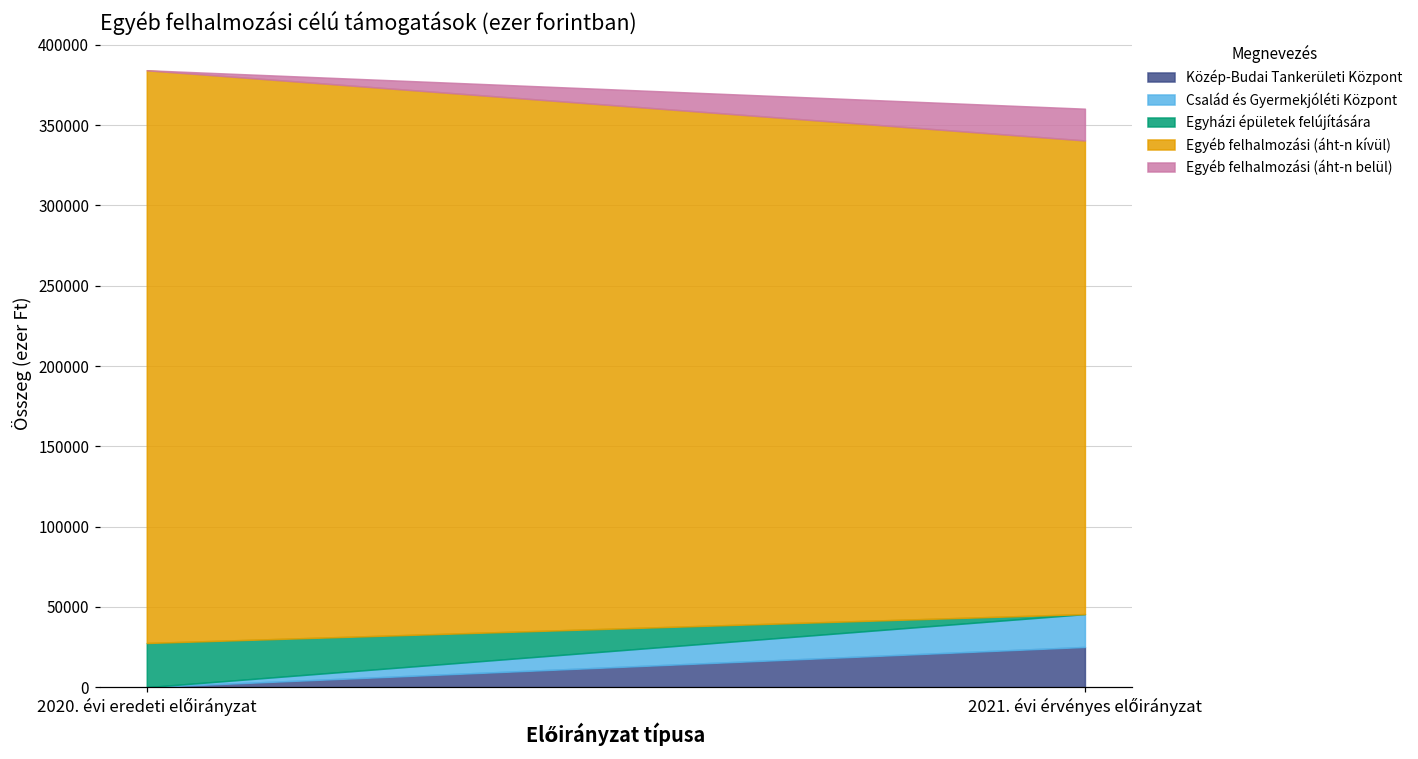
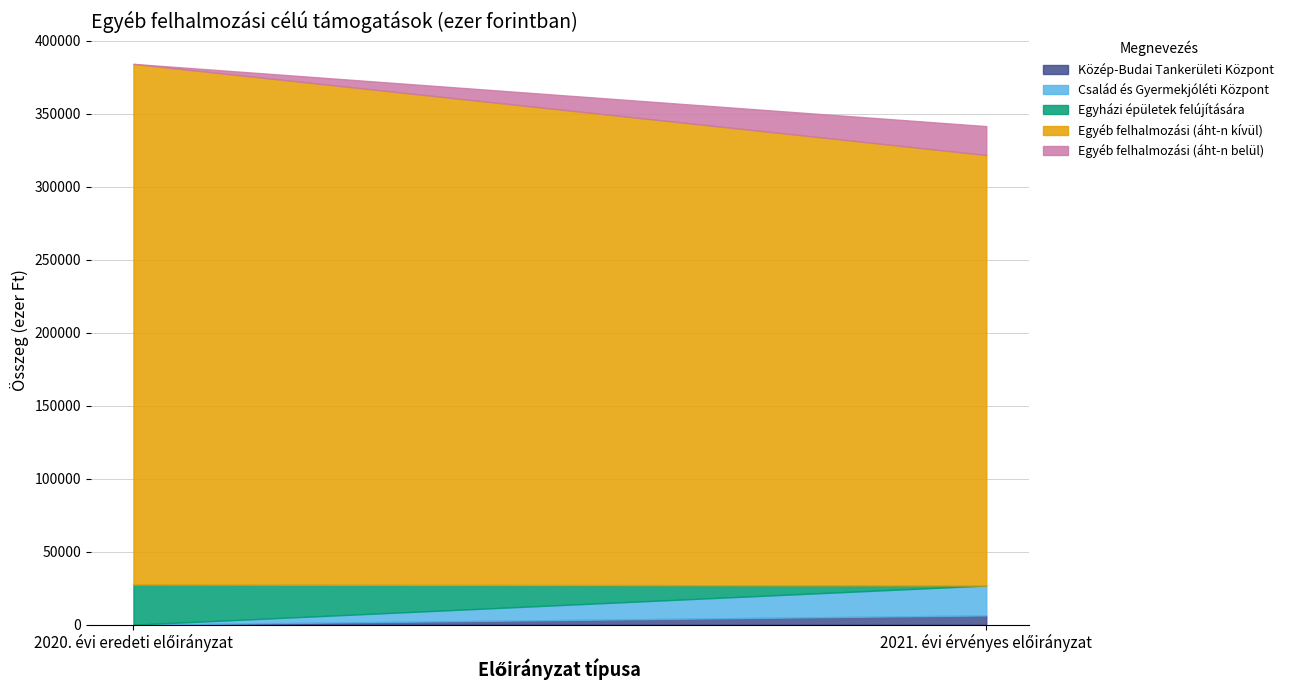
Közép-Budai Tankerületi Központ, 2021. évi érvényes előirányzat: 25000 -> 6000
